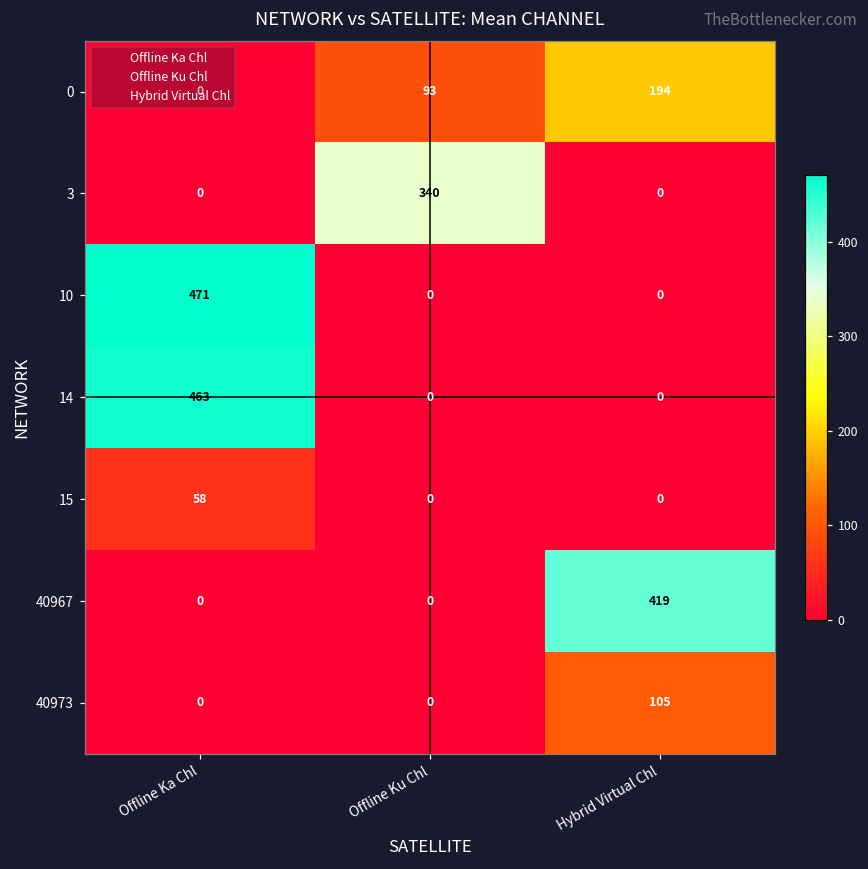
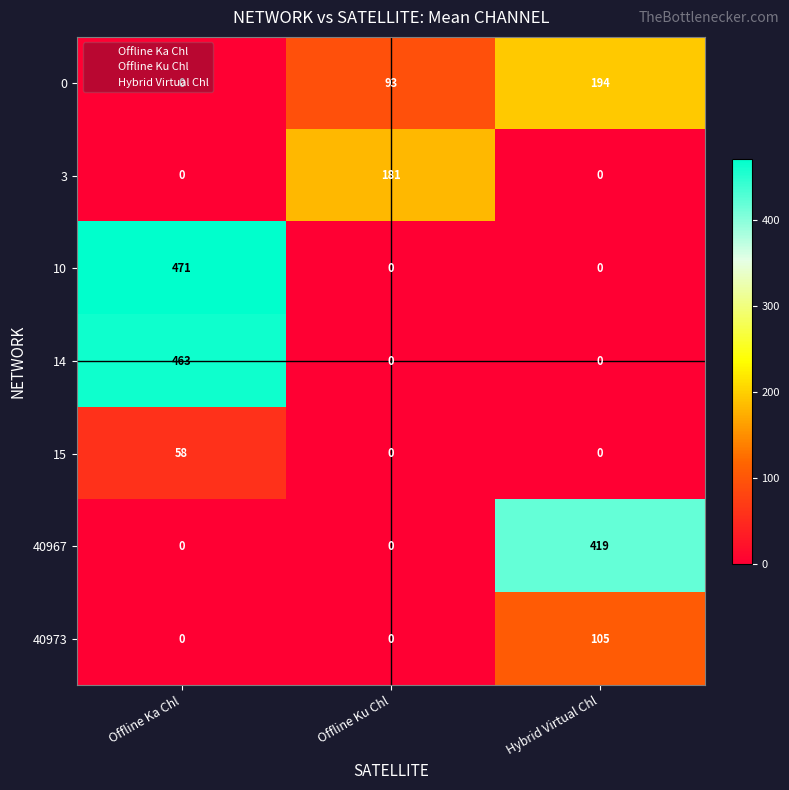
3, Offline Ku Chl: 340 -> 181
